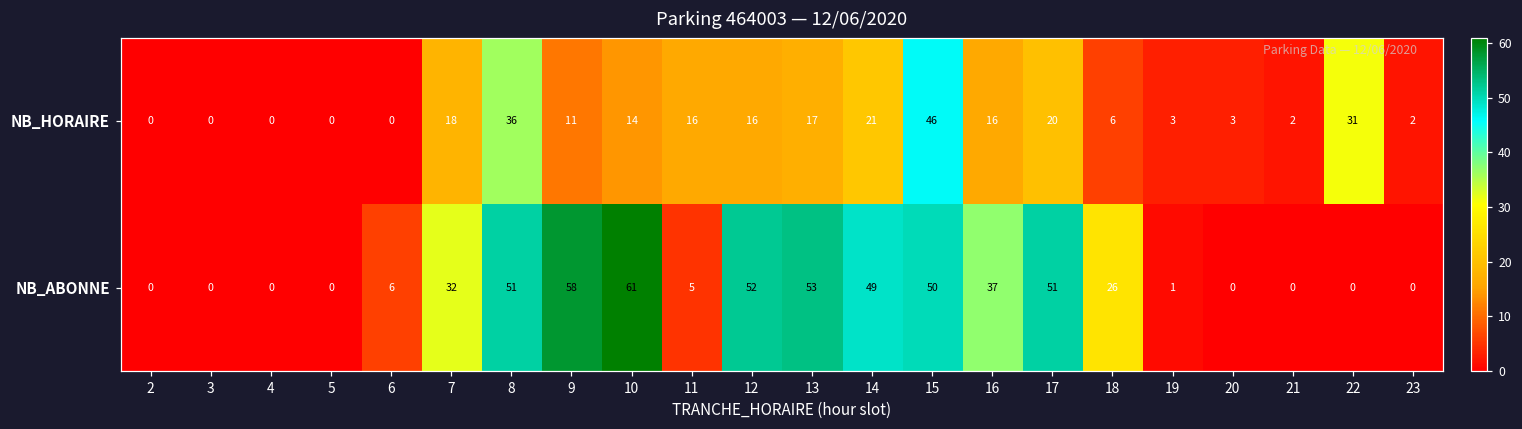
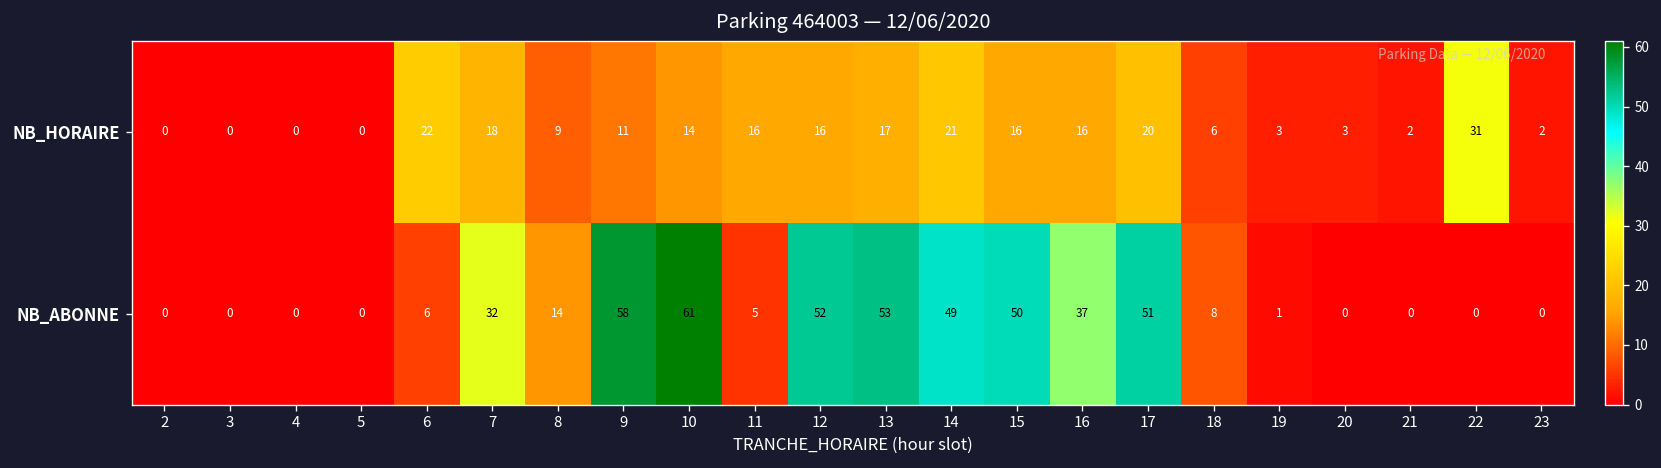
NB_HORAIRE, 6: 0 -> 22
NB_HORAIRE, 8: 36 -> 9
NB_HORAIRE, 15: 46 -> 16
NB_ABONNE, 8: 51 -> 14
NB_ABONNE, 18: 26 -> 8
